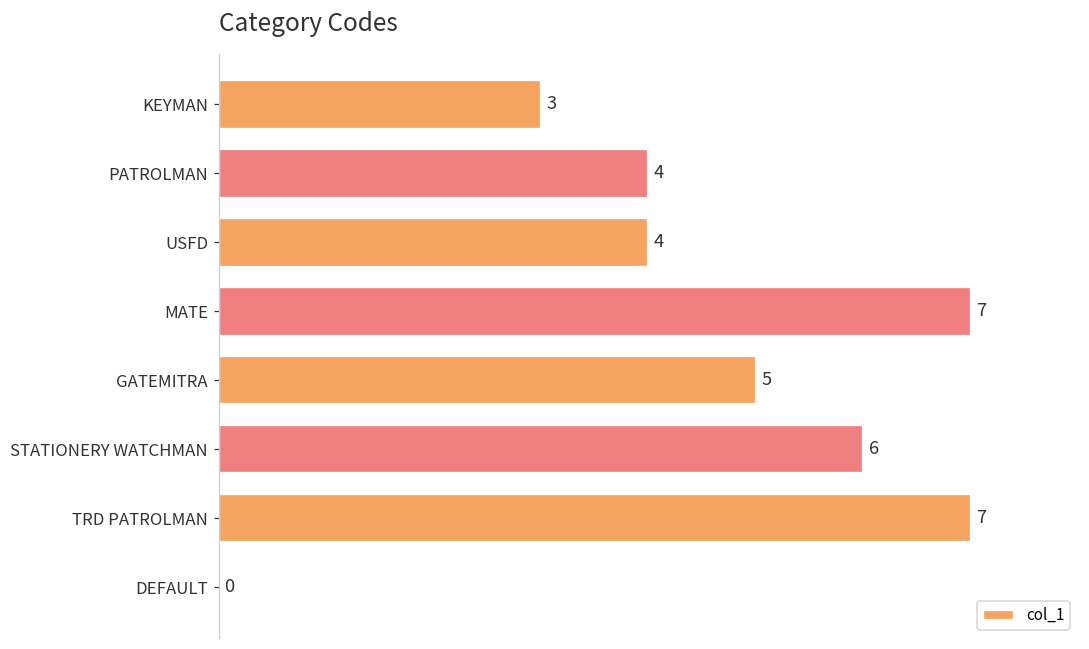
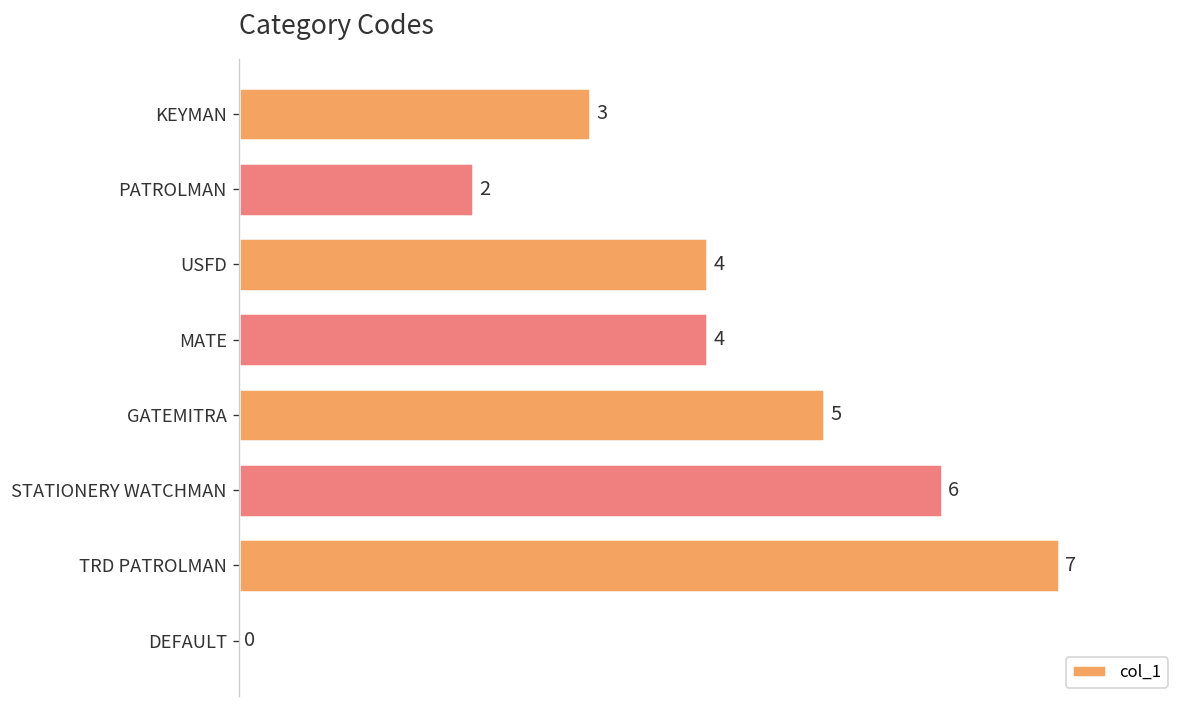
PATROLMAN: 4 -> 2
MATE: 7 -> 4
